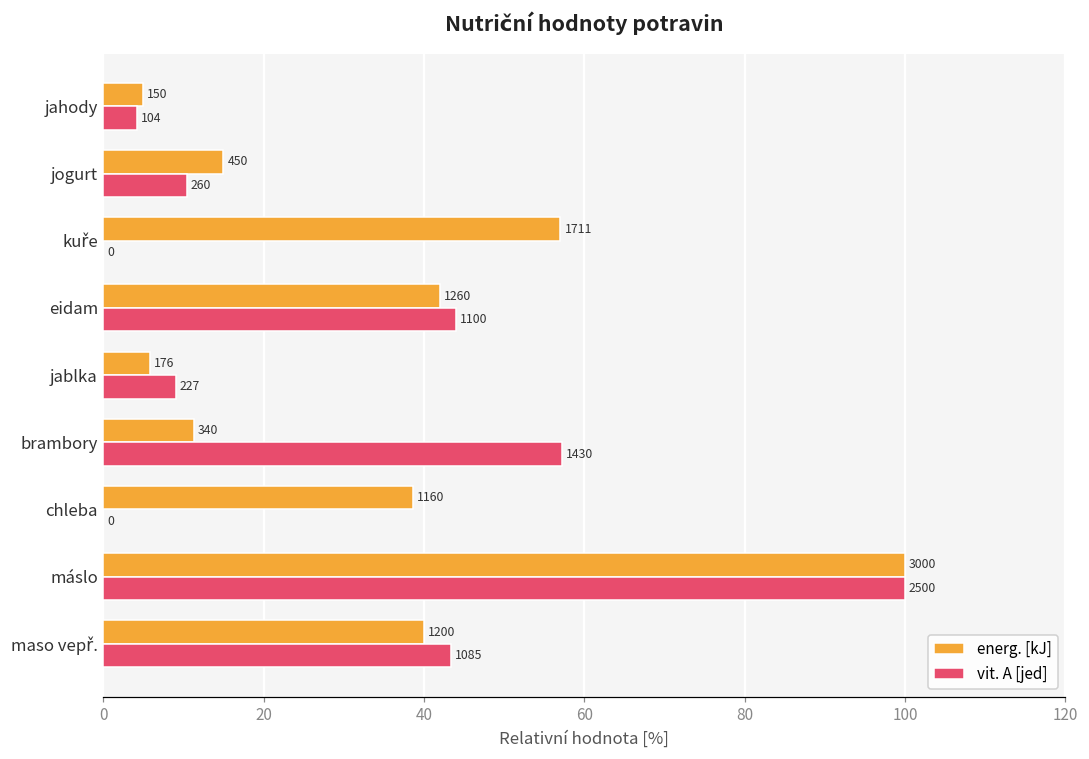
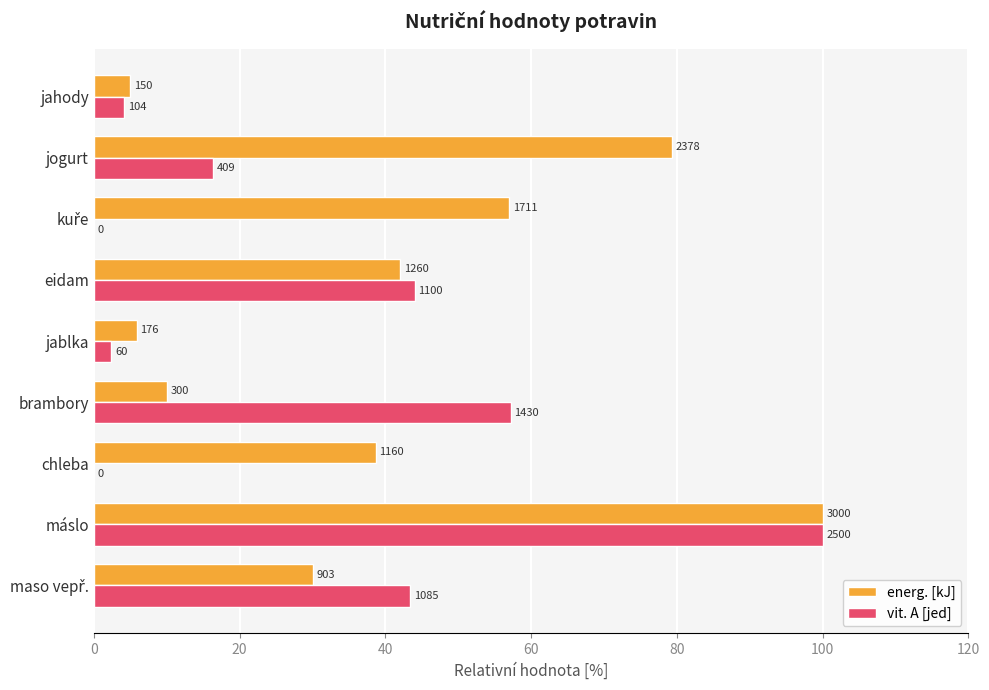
energ. [kJ], jogurt: 450 -> 2378
vit. A [jed], jogurt: 260 -> 409
vit. A [jed], jablka: 227 -> 60
energ. [kJ], brambory: 340 -> 300
energ. [kJ], maso vepř.: 1200 -> 903
